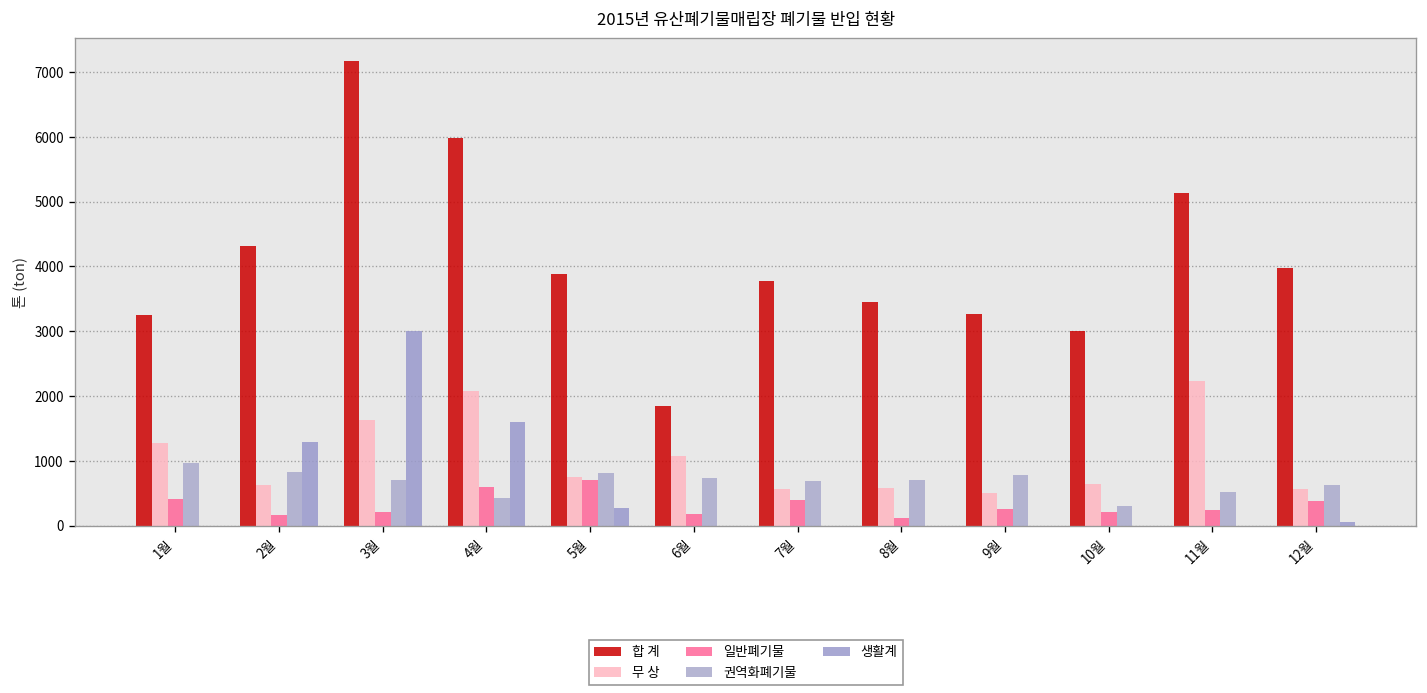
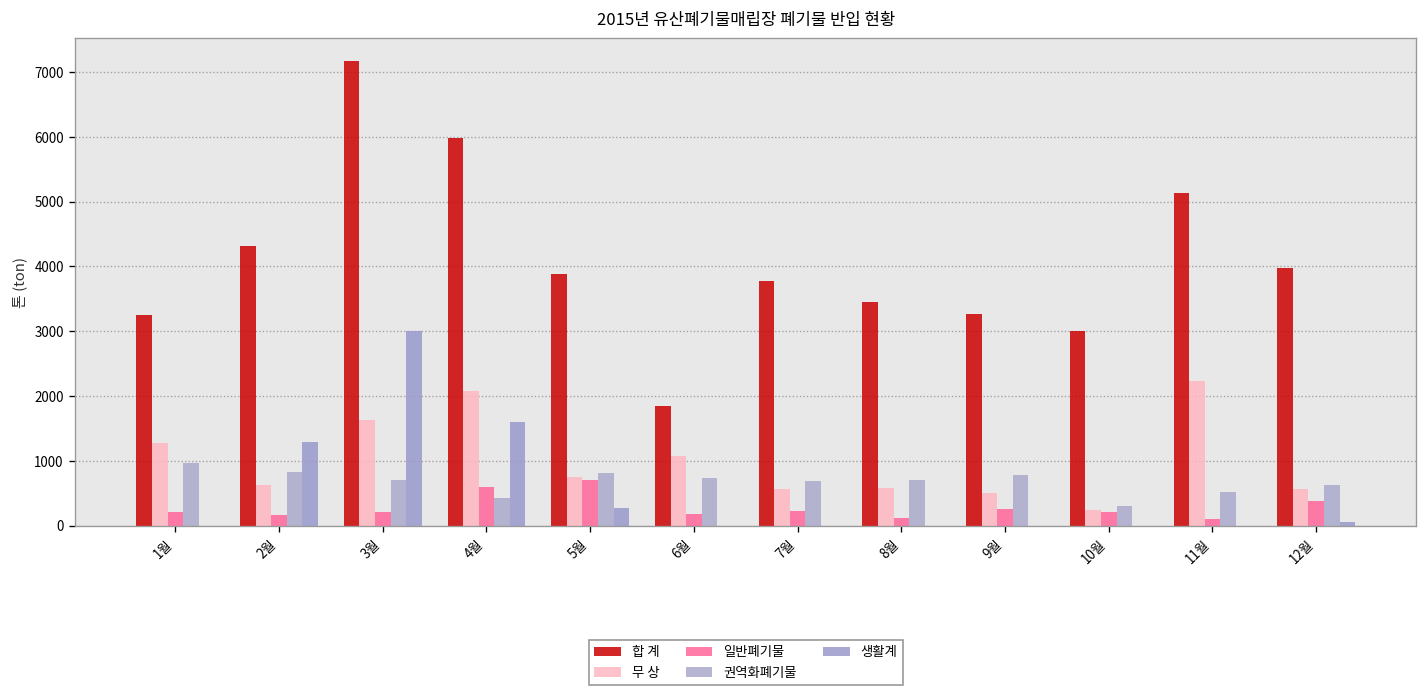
일반폐기물, 1월: 400 -> 200
일반폐기물, 7월: 400 -> 200
무 상, 10월: 600 -> 200
일반폐기물, 11월: 200 -> 100
